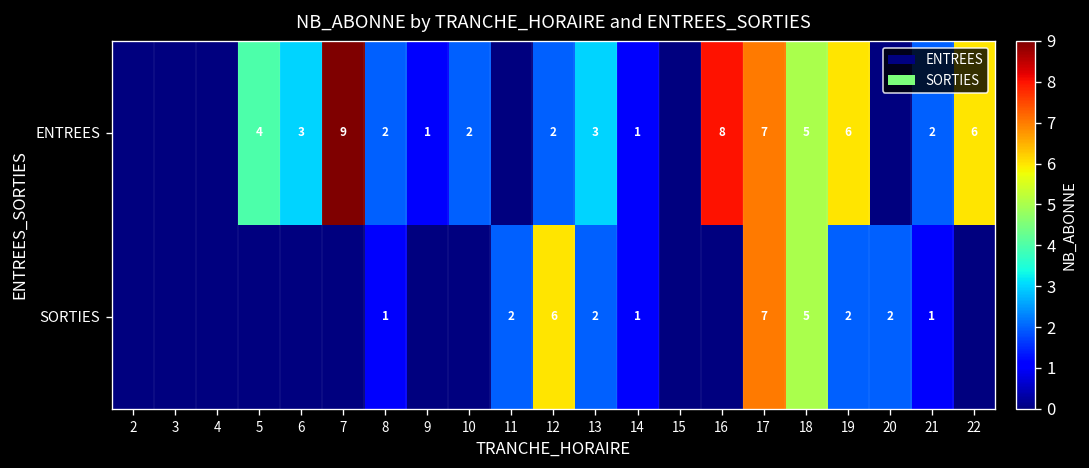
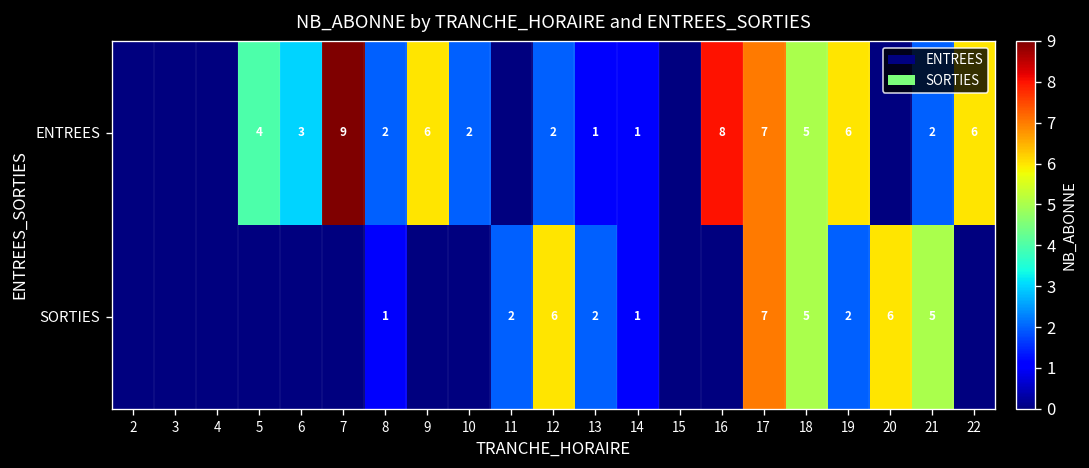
ENTREES, 9: 1 -> 6
ENTREES, 13: 3 -> 1
SORTIES, 20: 2 -> 6
SORTIES, 21: 1 -> 5
